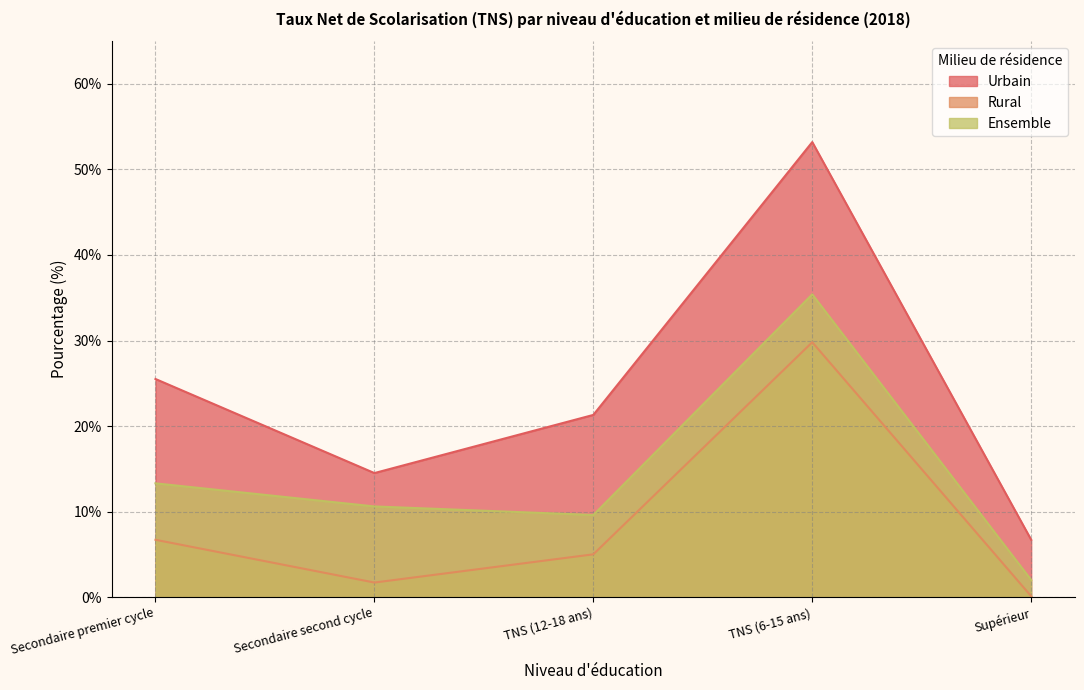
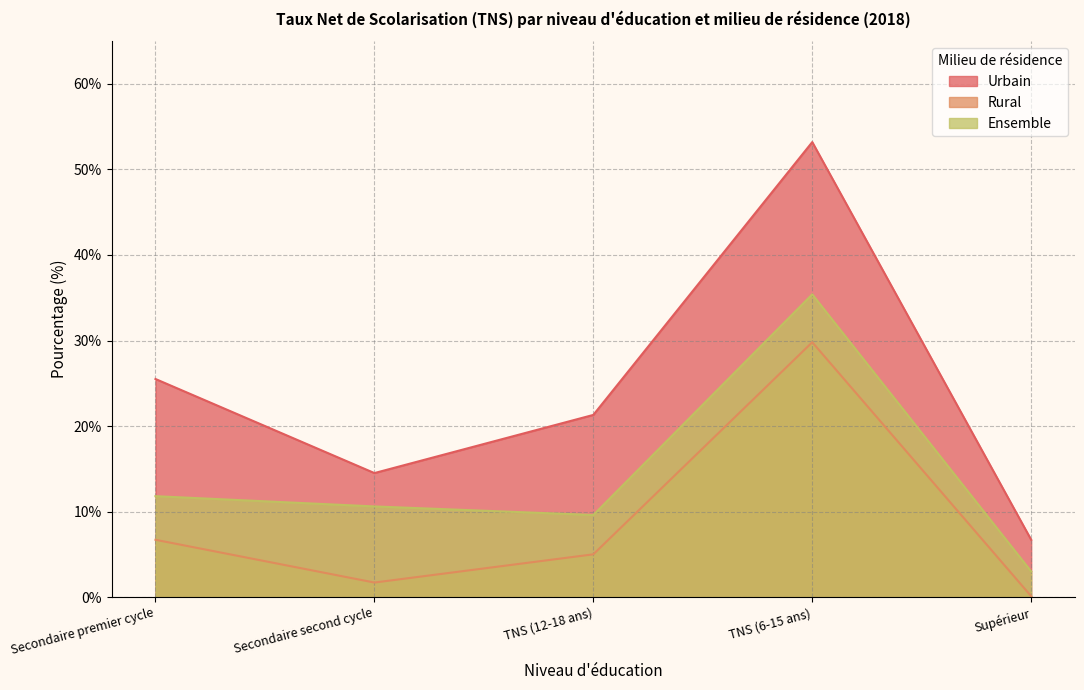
Ensemble, Secondaire premier cycle: 13% -> 12%
Ensemble, Supérieur: 2% -> 3%
